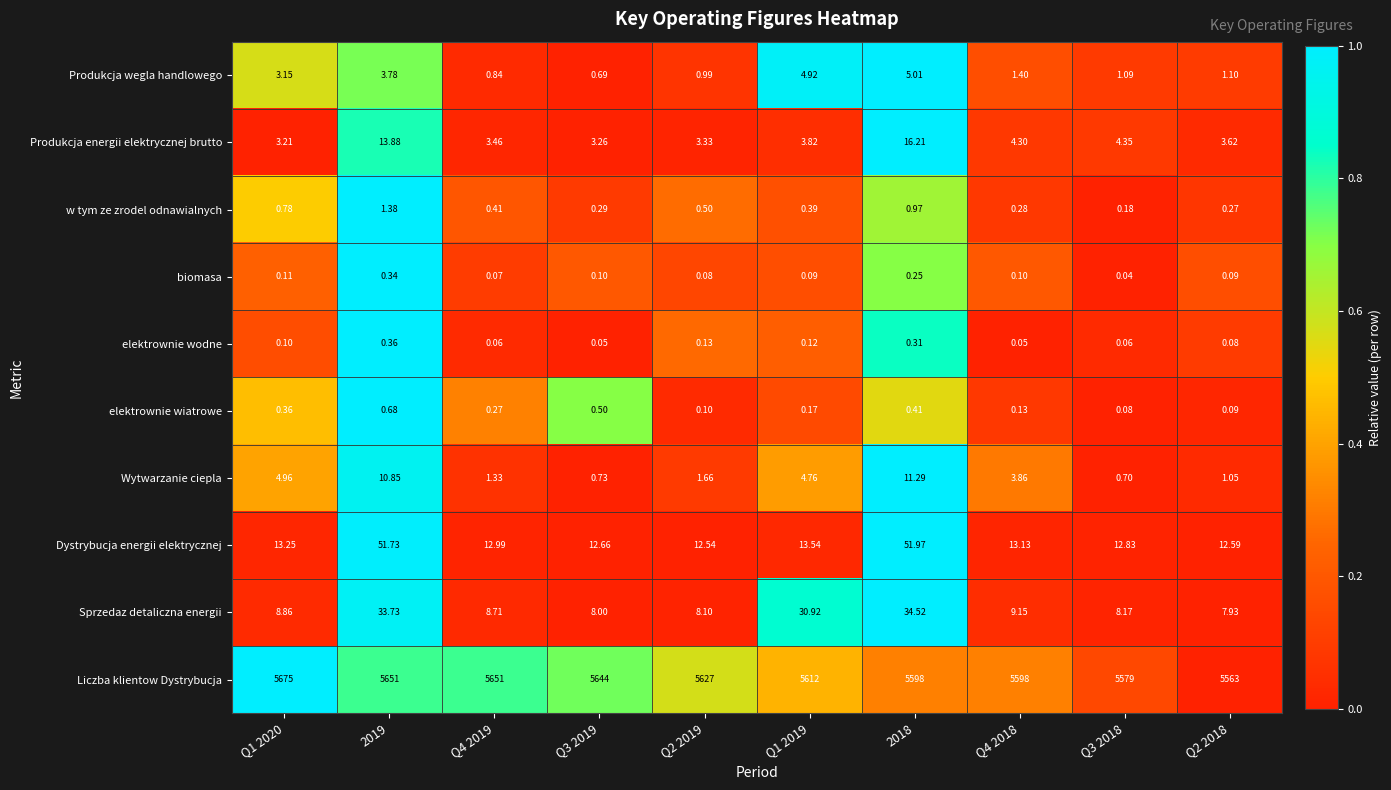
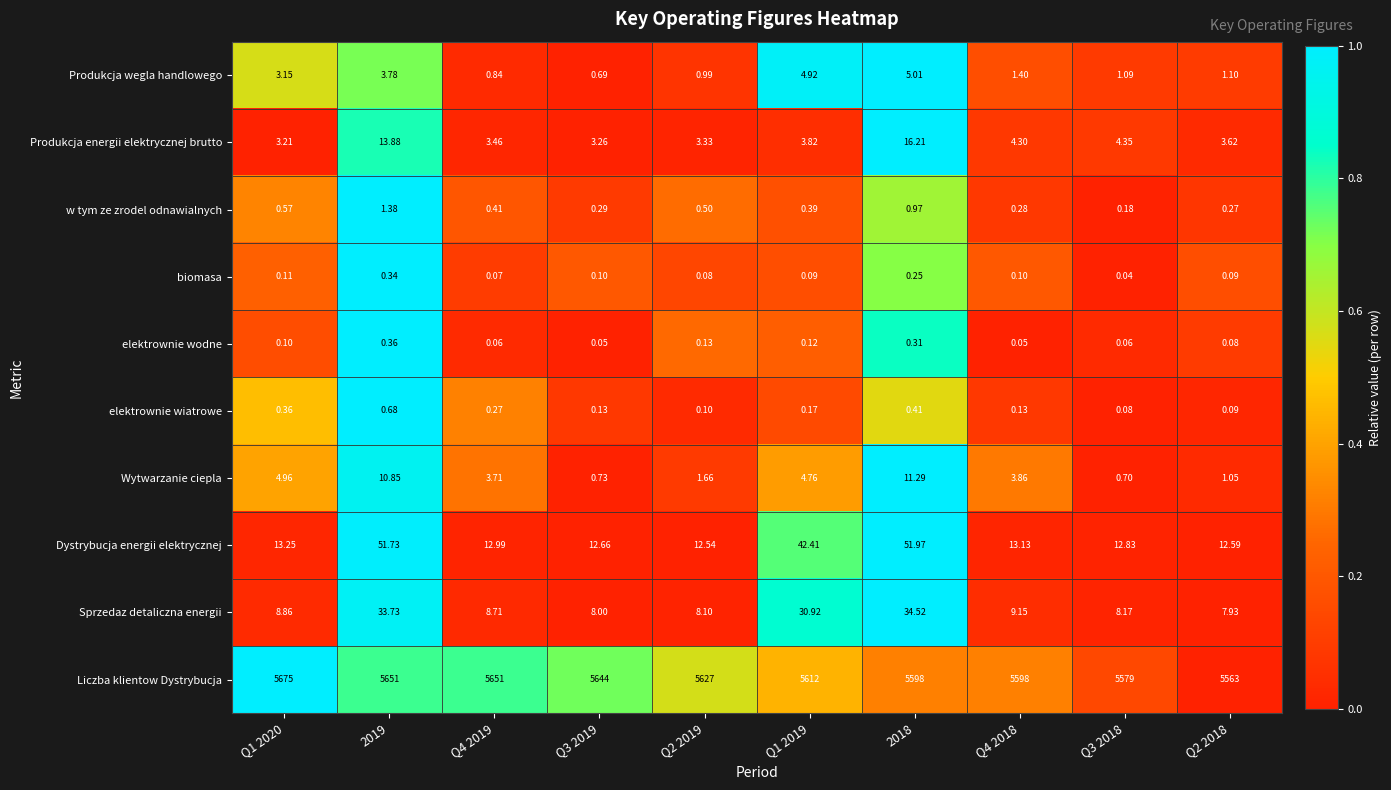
w tym ze zrodel odnawialnych, Q1 2020: 0.78 -> 0.57
elektrownie wiatrowe, Q3 2019: 0.50 -> 0.13
Wytwarzanie ciepla, Q4 2019: 1.33 -> 3.71
Dystrybucja energii elektrycznej, Q1 2019: 13.54 -> 42.41
